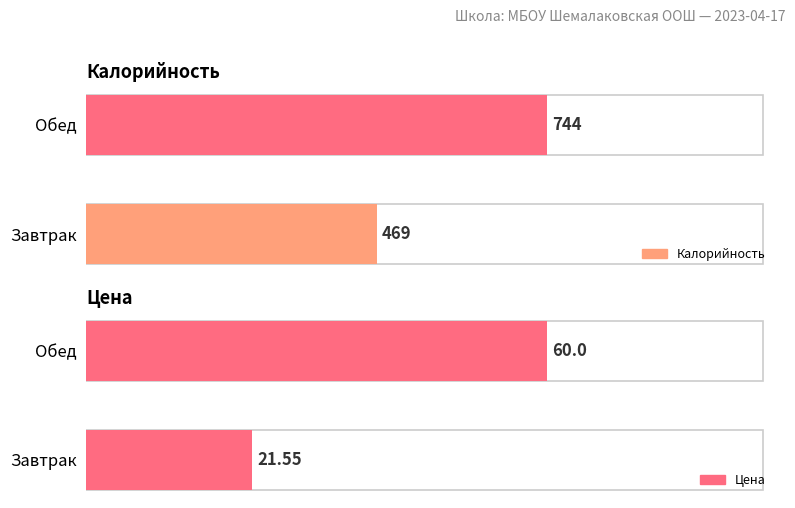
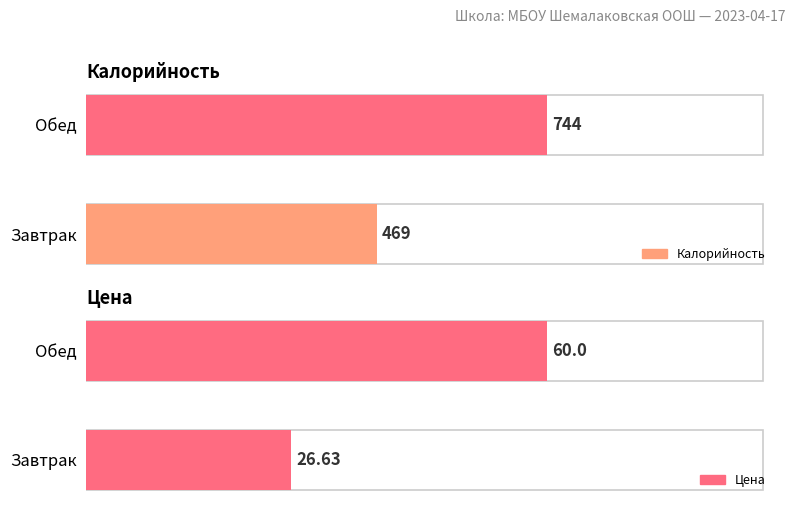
Цена, Завтрак: 21.55 -> 26.63
